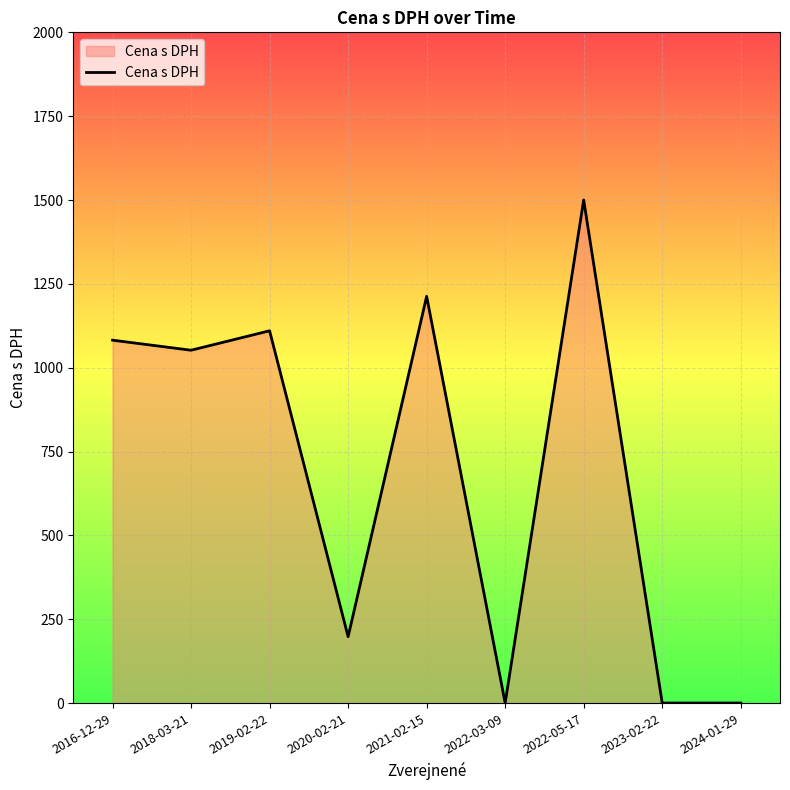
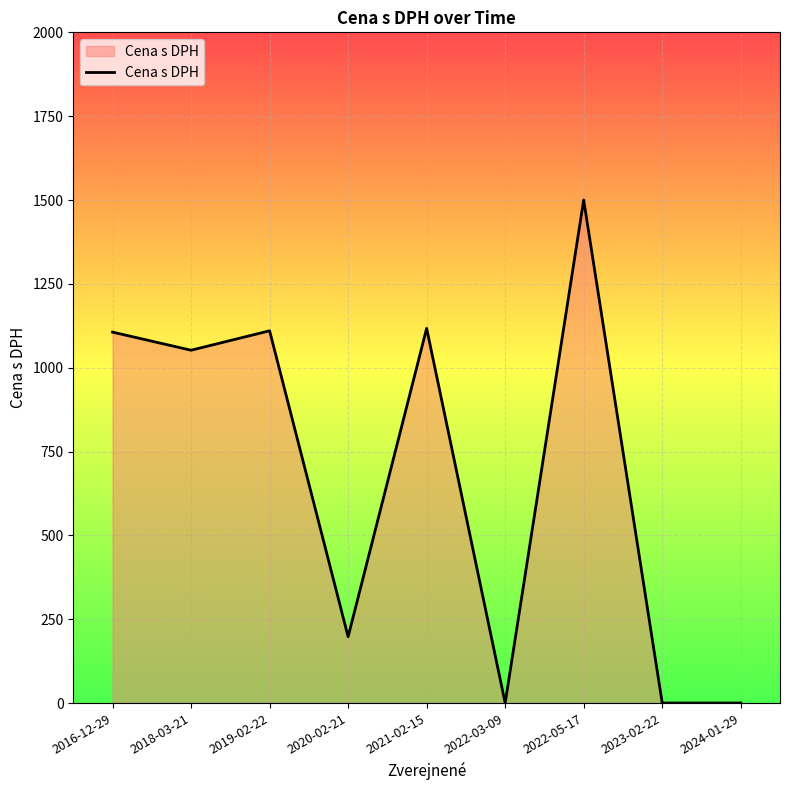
2016-12-29: 1080 -> 1110
2021-02-15: 1210 -> 1120
